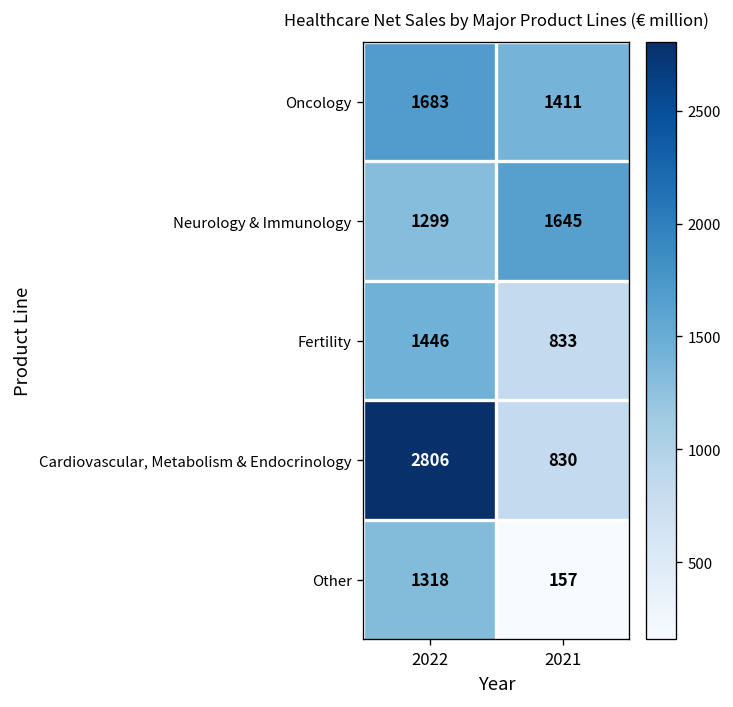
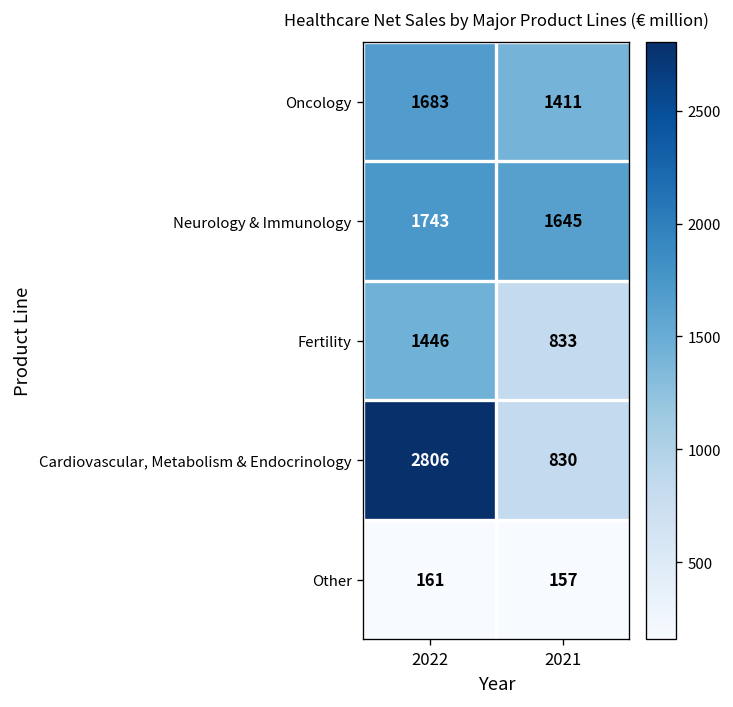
Neurology & Immunology, 2022: 1299 -> 1743
Other, 2022: 1318 -> 161
